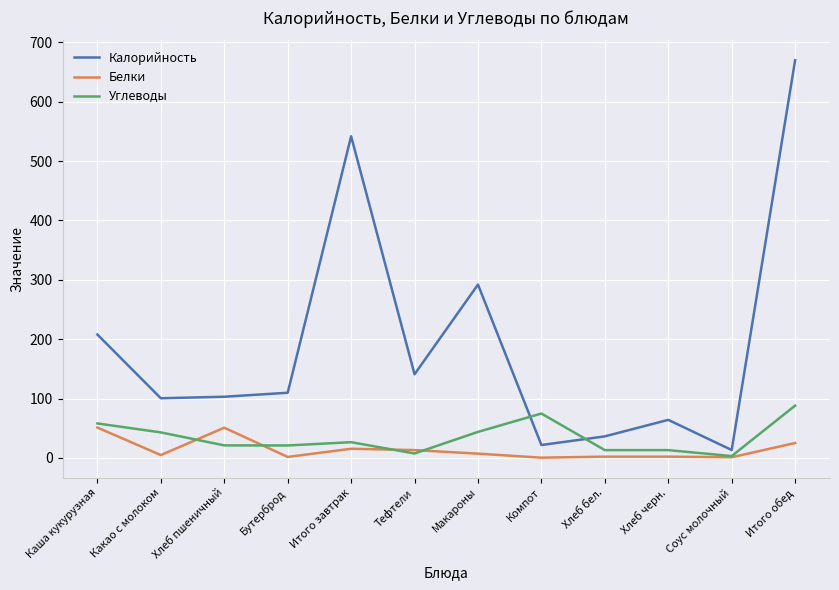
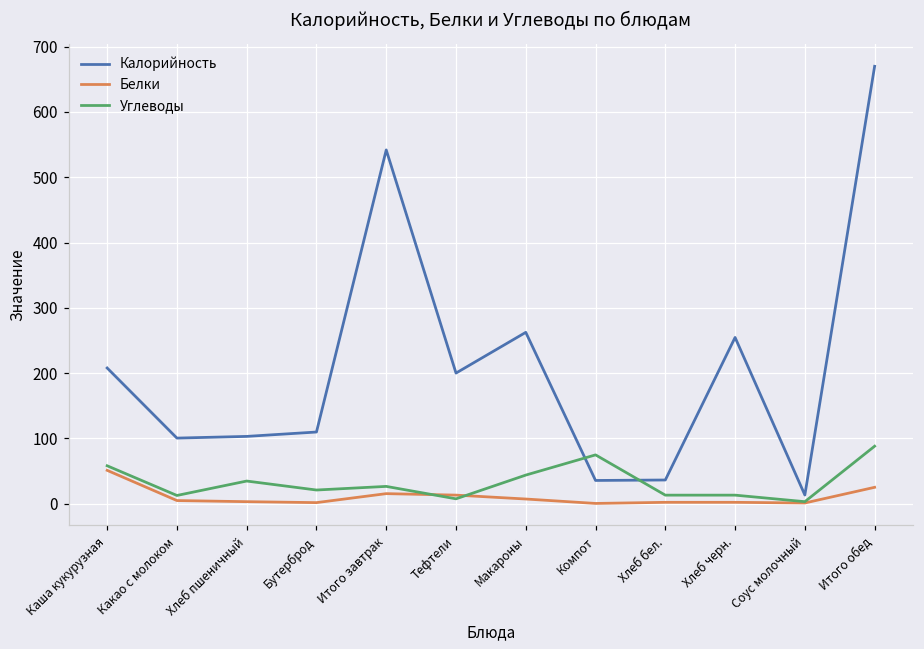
Углеводы, Какао с молоком: 40 -> 10
Белки, Хлеб пшеничный: 50 -> 0
Углеводы, Хлеб пшеничный: 20 -> 30
Калорийность, Тефтели: 140 -> 200
Калорийность, Макароны: 290 -> 260
Калорийность, Компот: 20 -> 40
Калорийность, Хлеб черн.: 60 -> 250
